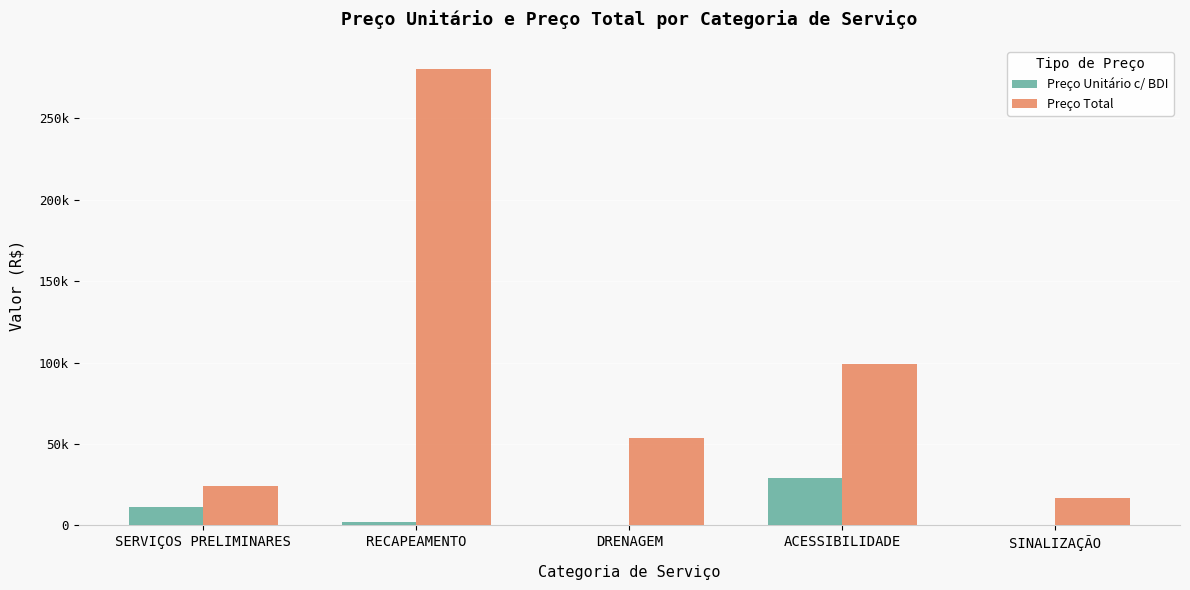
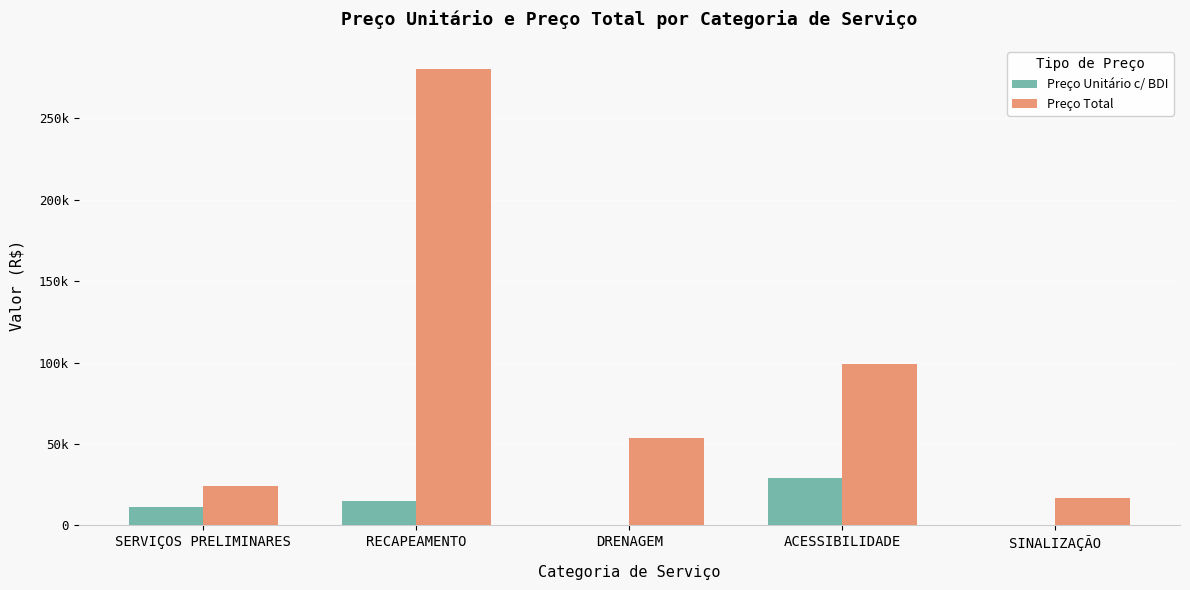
Preço Unitário c/ BDI, RECAPEAMENTO: 2000 -> 15000
